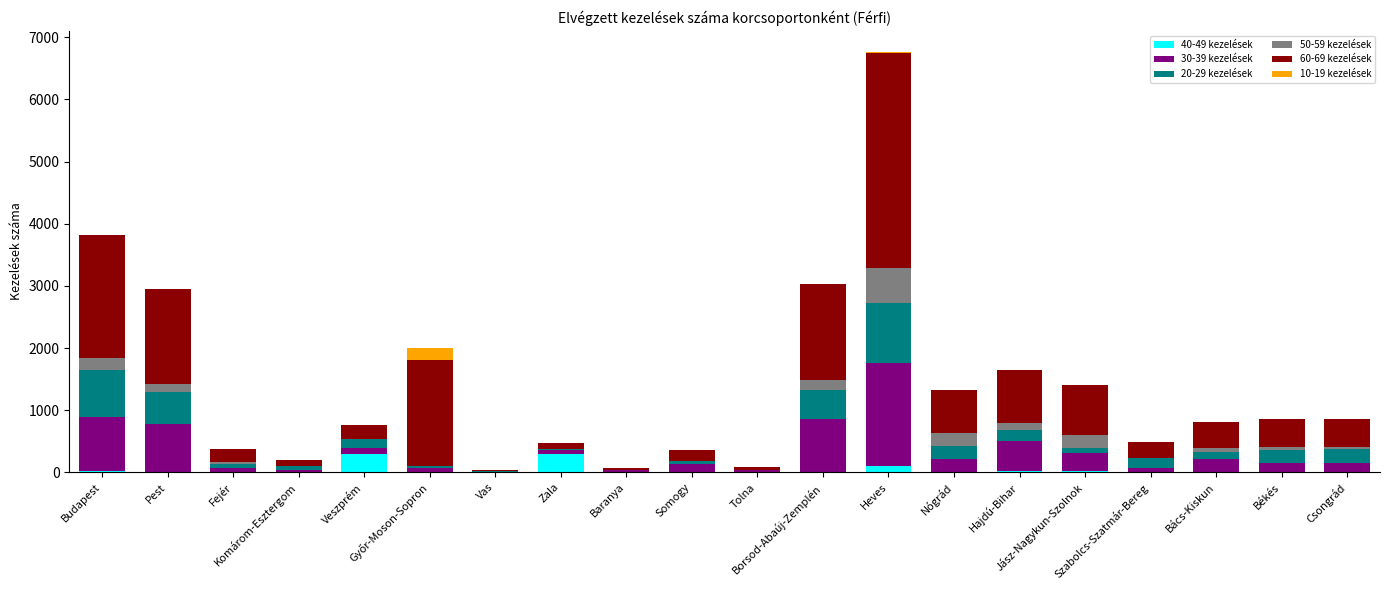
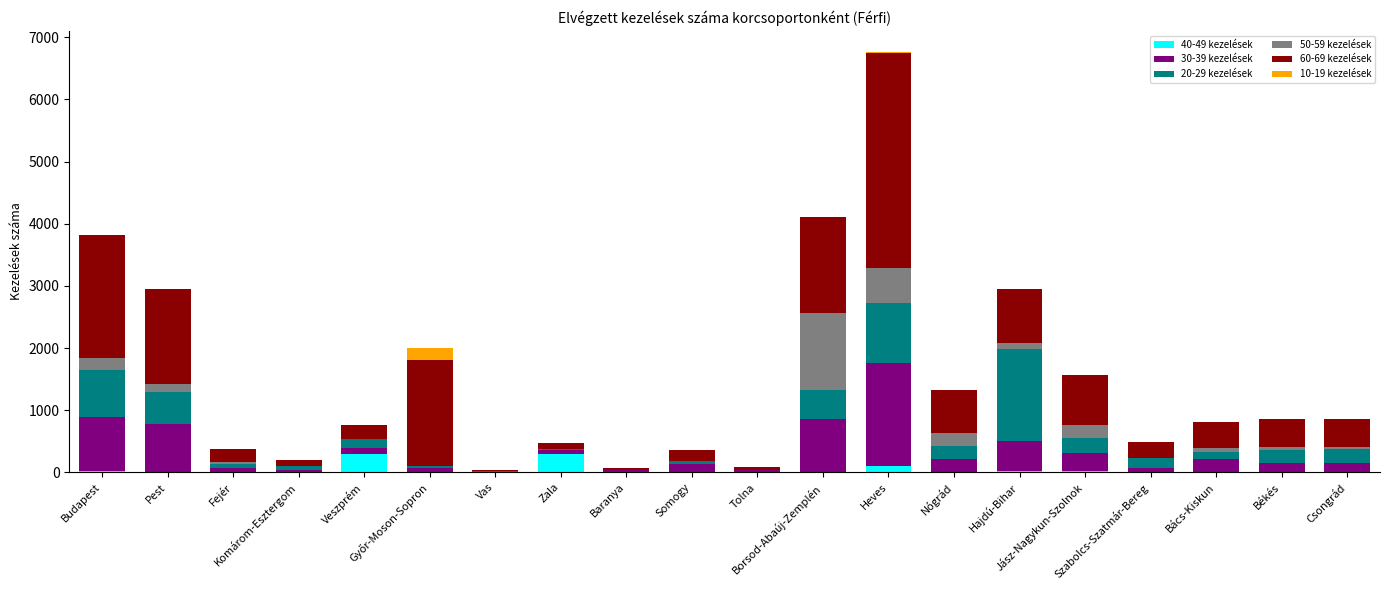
50-59 kezelések, Borsod-Abaúj-Zemplén: 200 -> 1200
20-29 kezelések, Hajdú-Bihar: 200 -> 1500
20-29 kezelések, Jász-Nagykun-Szolnok: 100 -> 200
